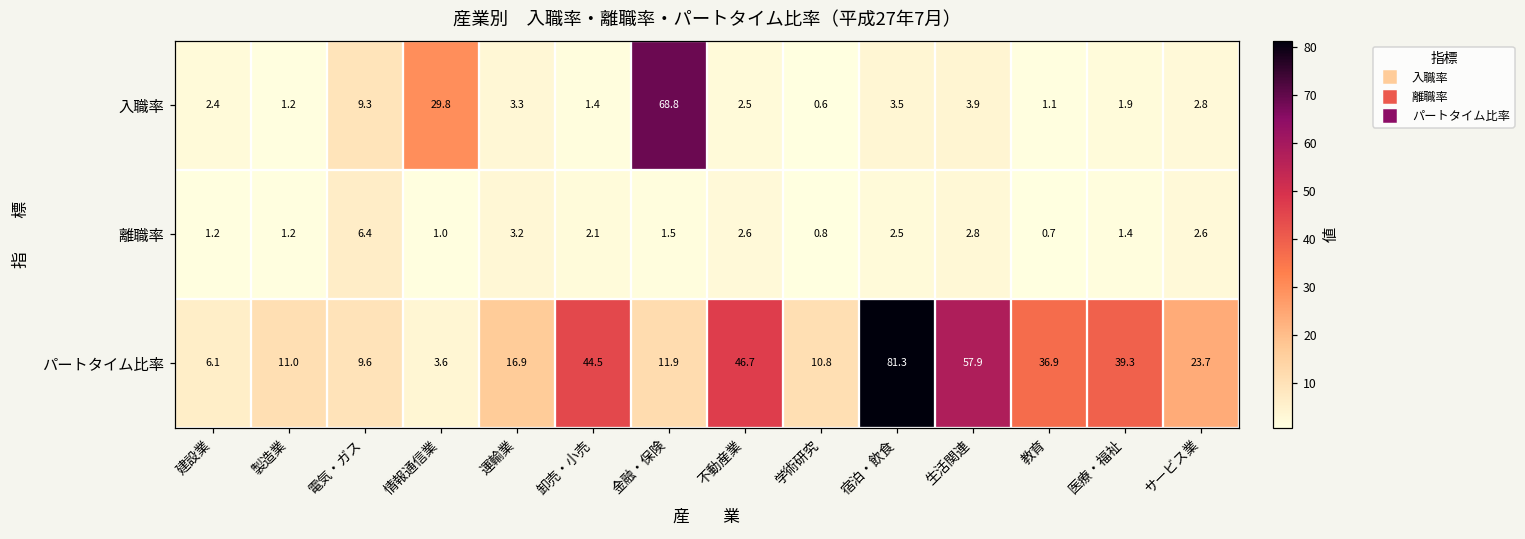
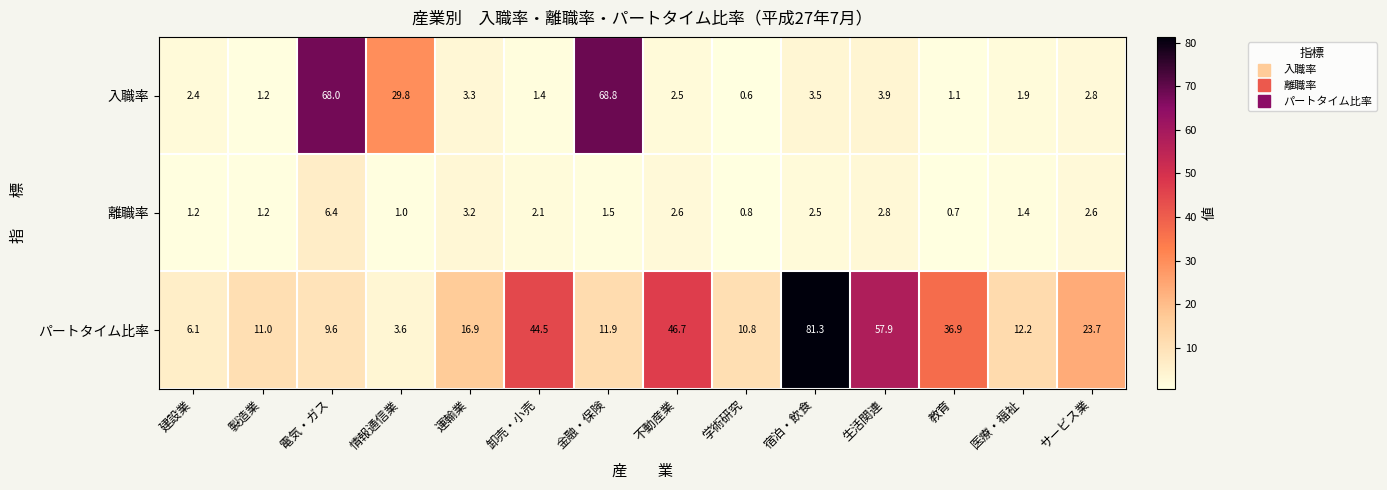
入職率, 電気・ガス: 9.3 -> 68.0
パートタイム比率, 医療・福祉: 39.3 -> 12.2
